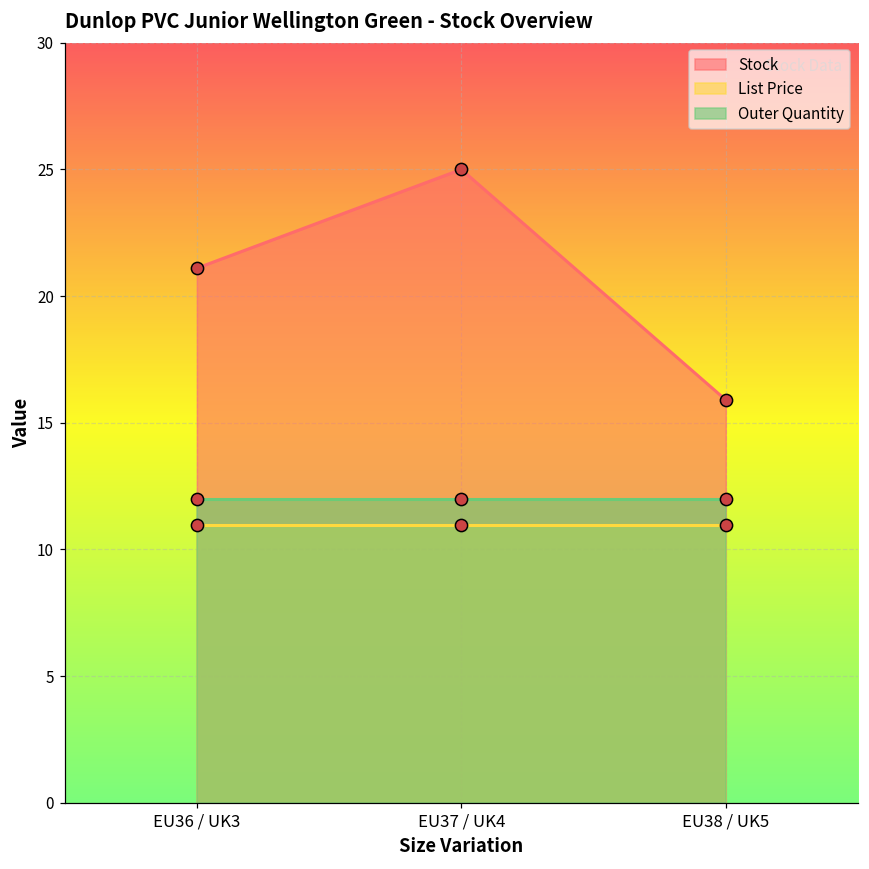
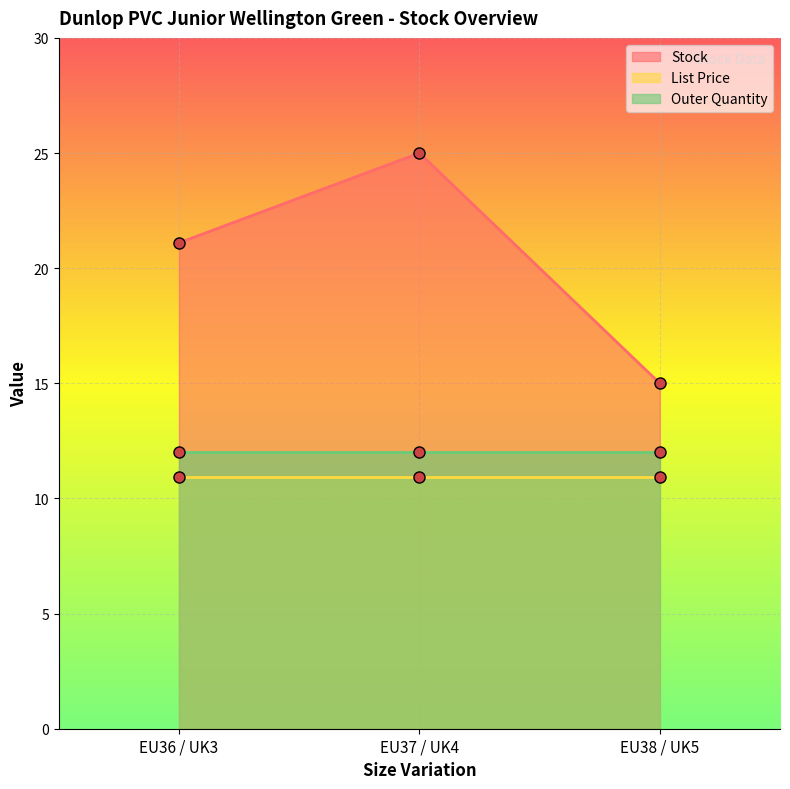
Stock, EU38 / UK5: 15.9 -> 15.0
